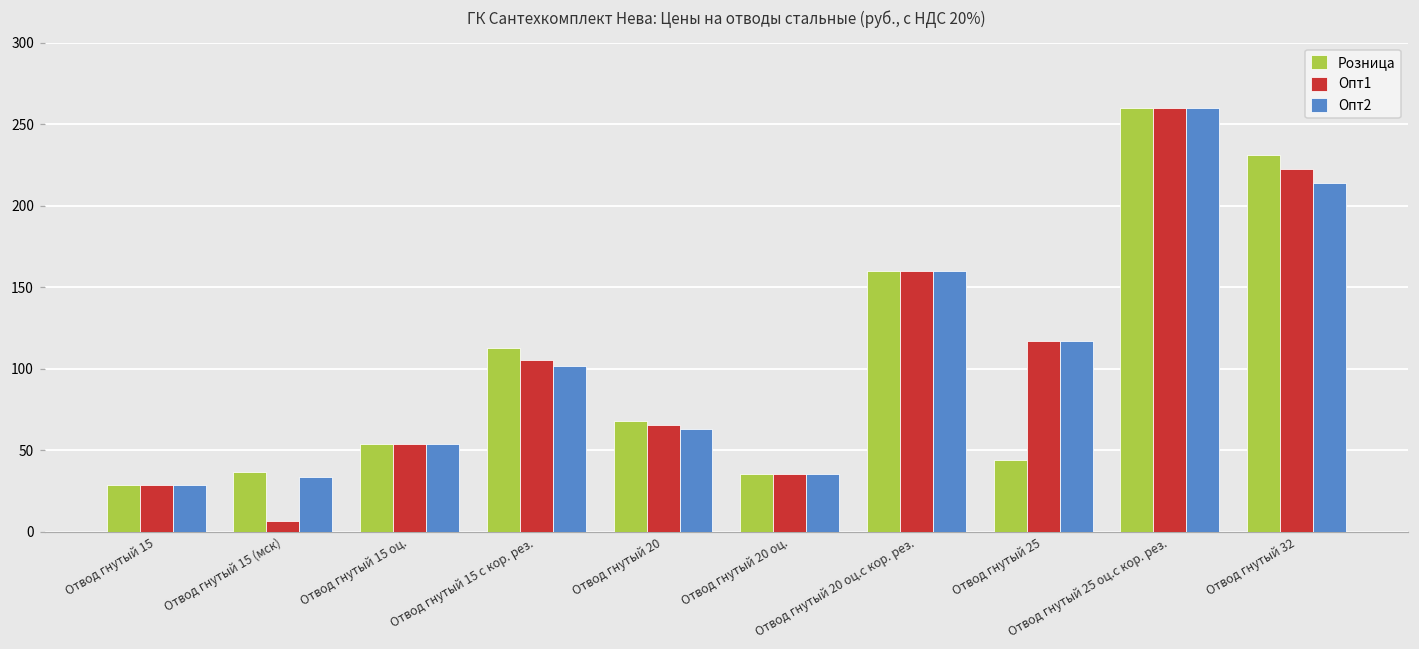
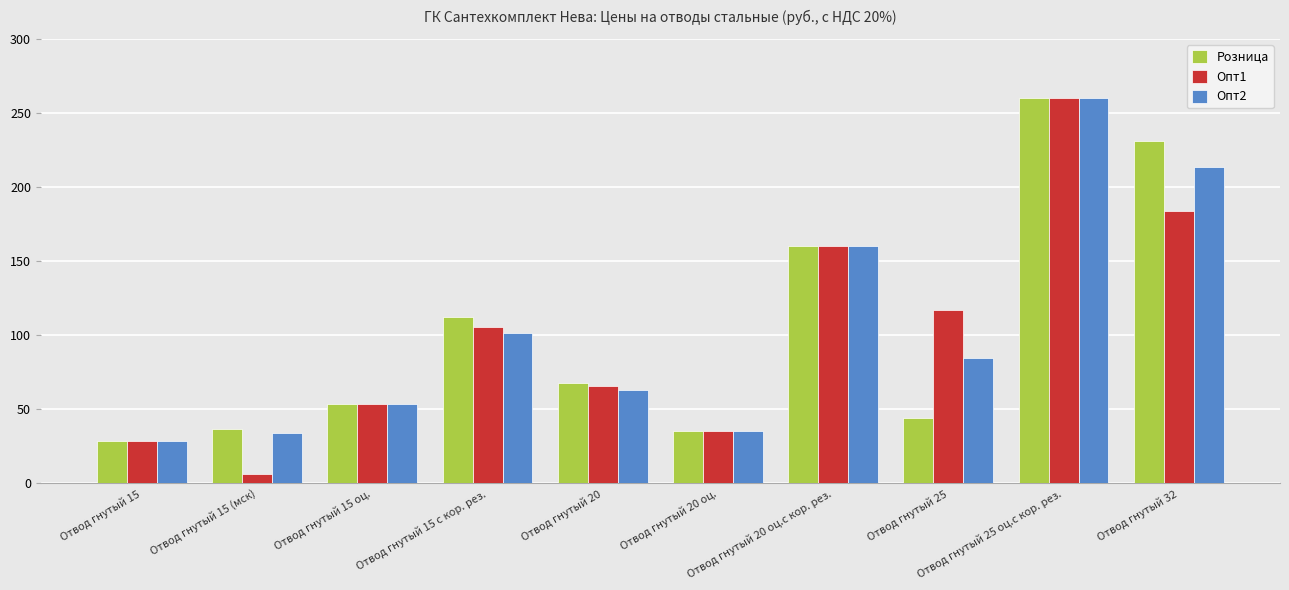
Опт2, Отвод гнутый 25: 117 -> 84
Опт1, Отвод гнутый 32: 222 -> 184
